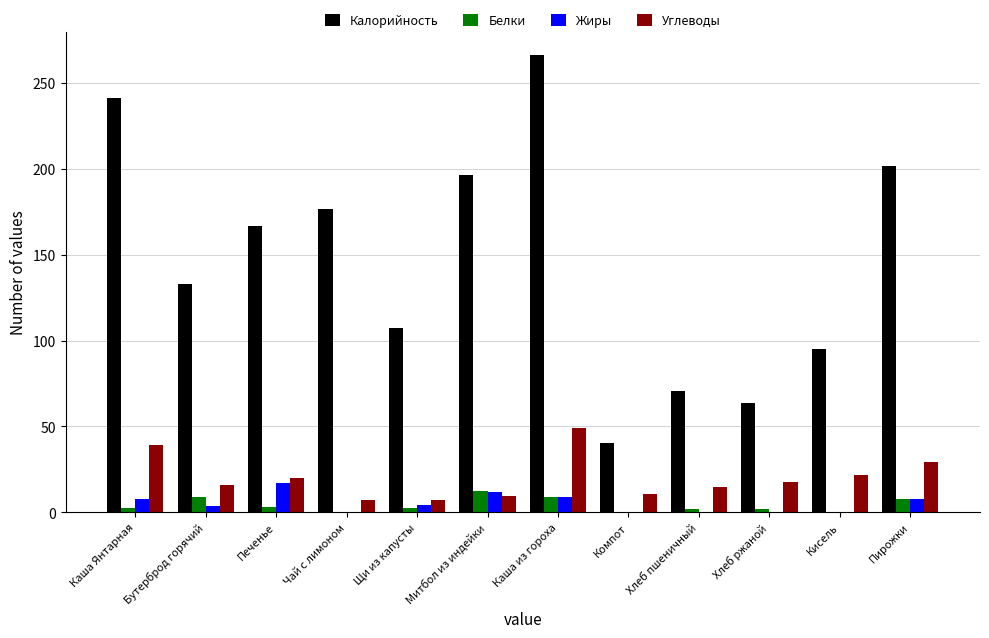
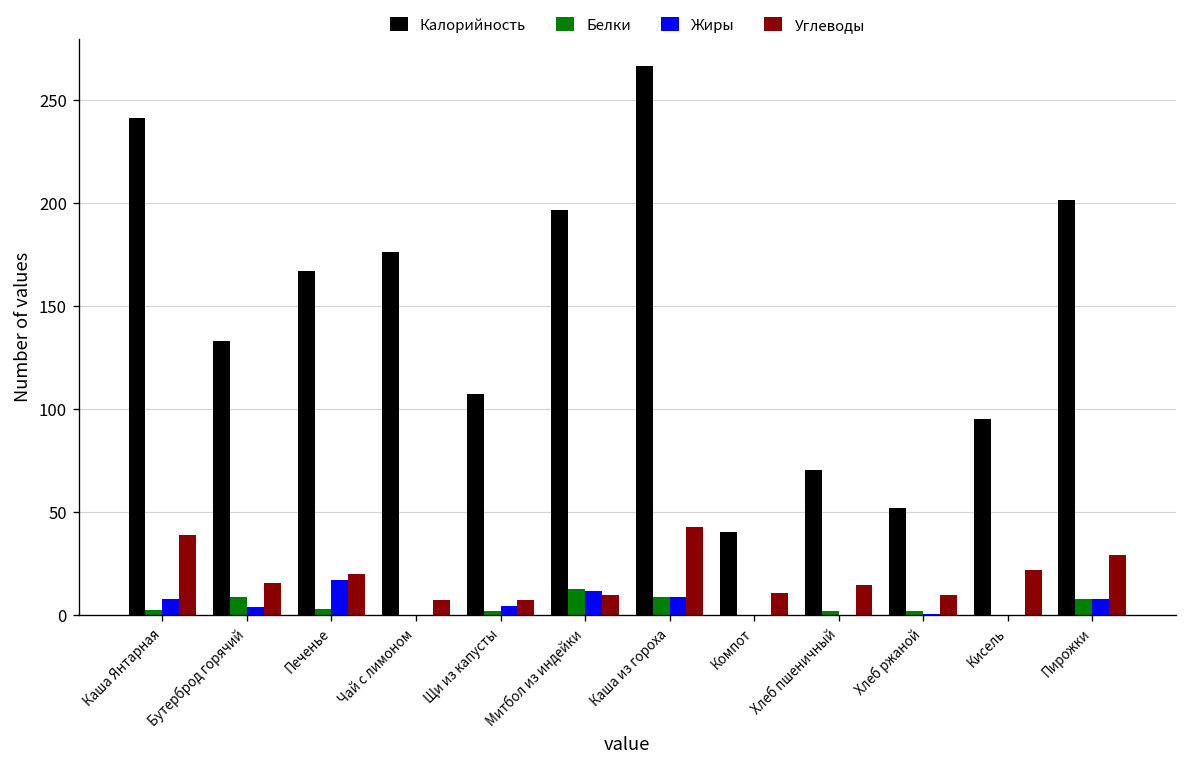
Углеводы, Каша из гороха: 49 -> 43
Калорийность, Хлеб ржаной: 64 -> 52
Углеводы, Хлеб ржаной: 18 -> 10
